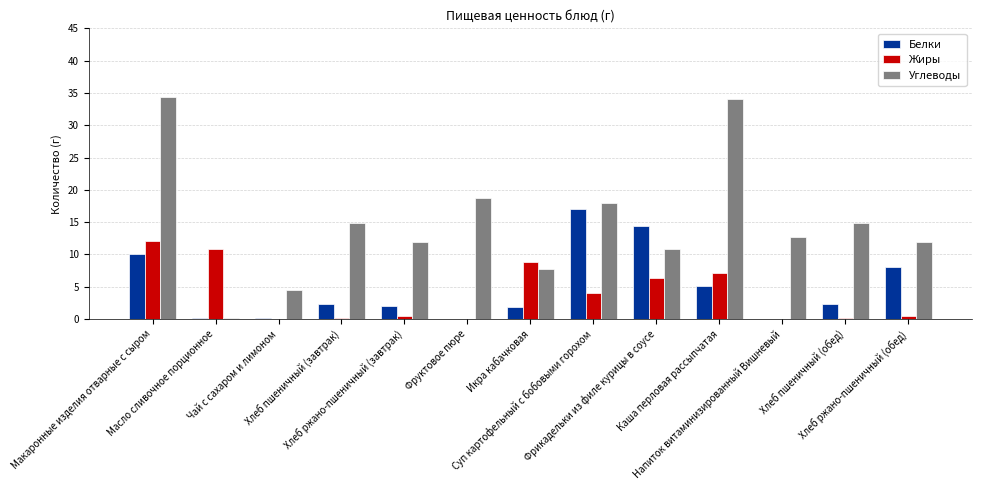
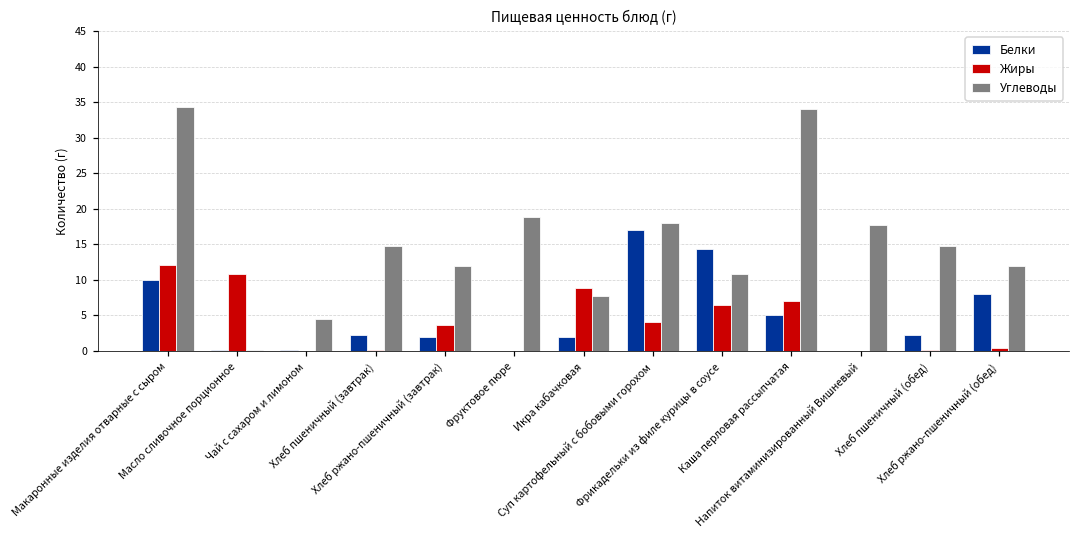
Жиры, Хлеб ржано-пшеничный (завтрак): 0 -> 4
Углеводы, Напиток витаминизированный Вишневый: 13 -> 18
